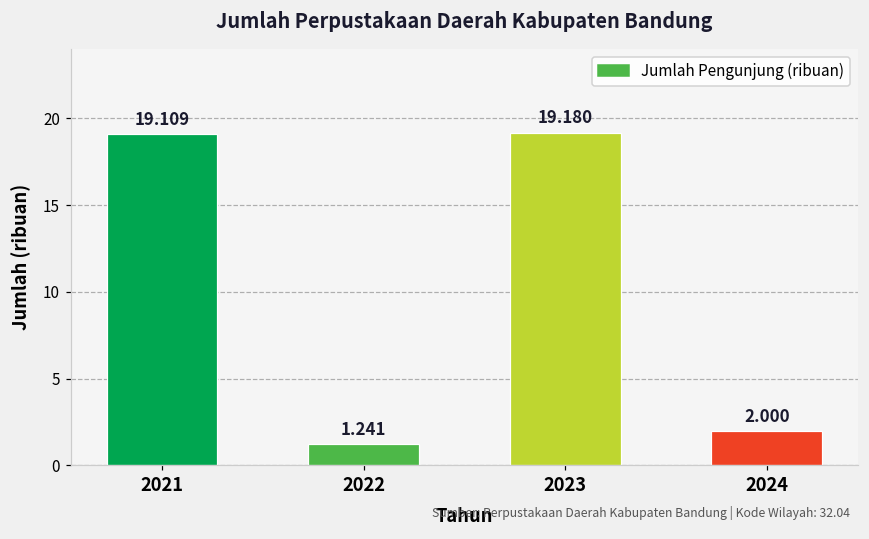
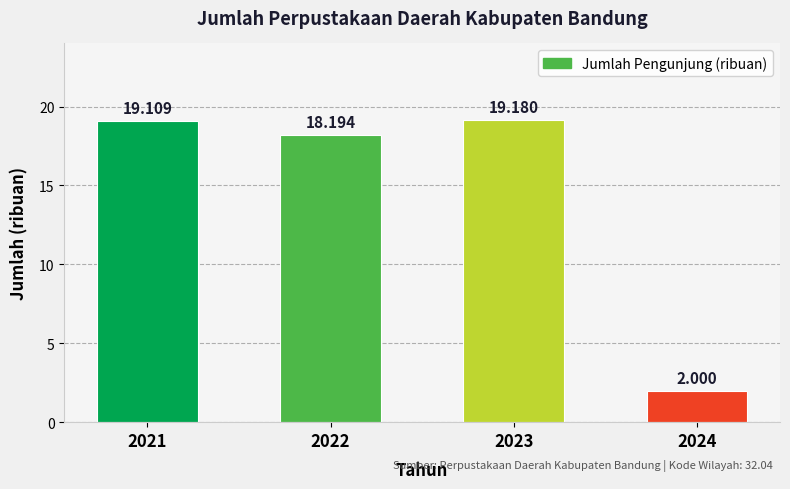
2022: 1.241 -> 18.194
